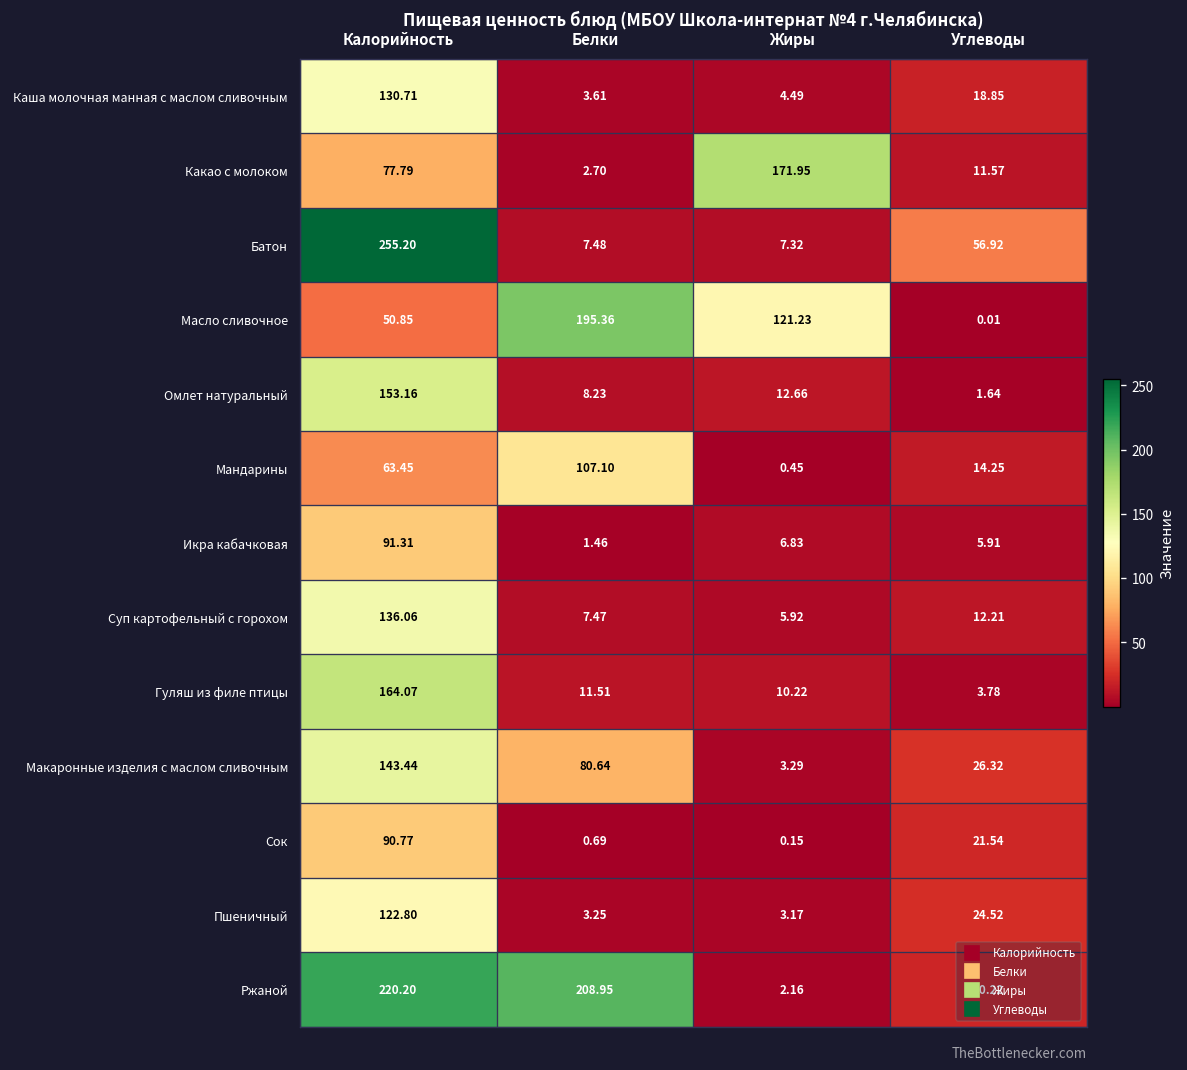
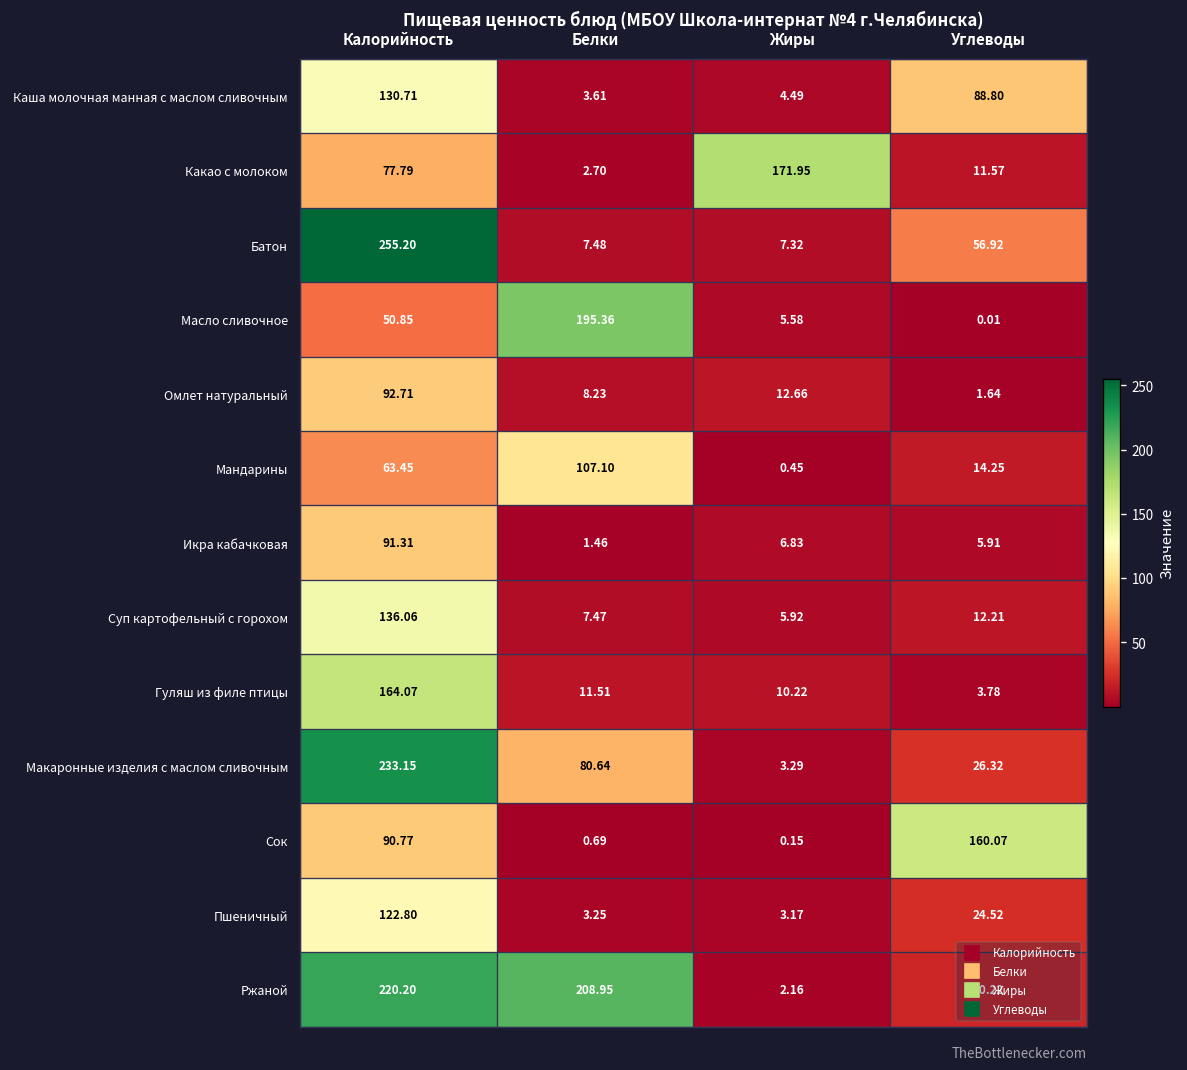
Каша молочная манная с маслом сливочным, Углеводы: 18.85 -> 88.80
Масло сливочное, Жиры: 121.23 -> 5.58
Омлет натуральный, Калорийность: 153.16 -> 92.71
Макаронные изделия с маслом сливочным, Калорийность: 143.44 -> 233.15
Сок, Углеводы: 21.54 -> 160.07
